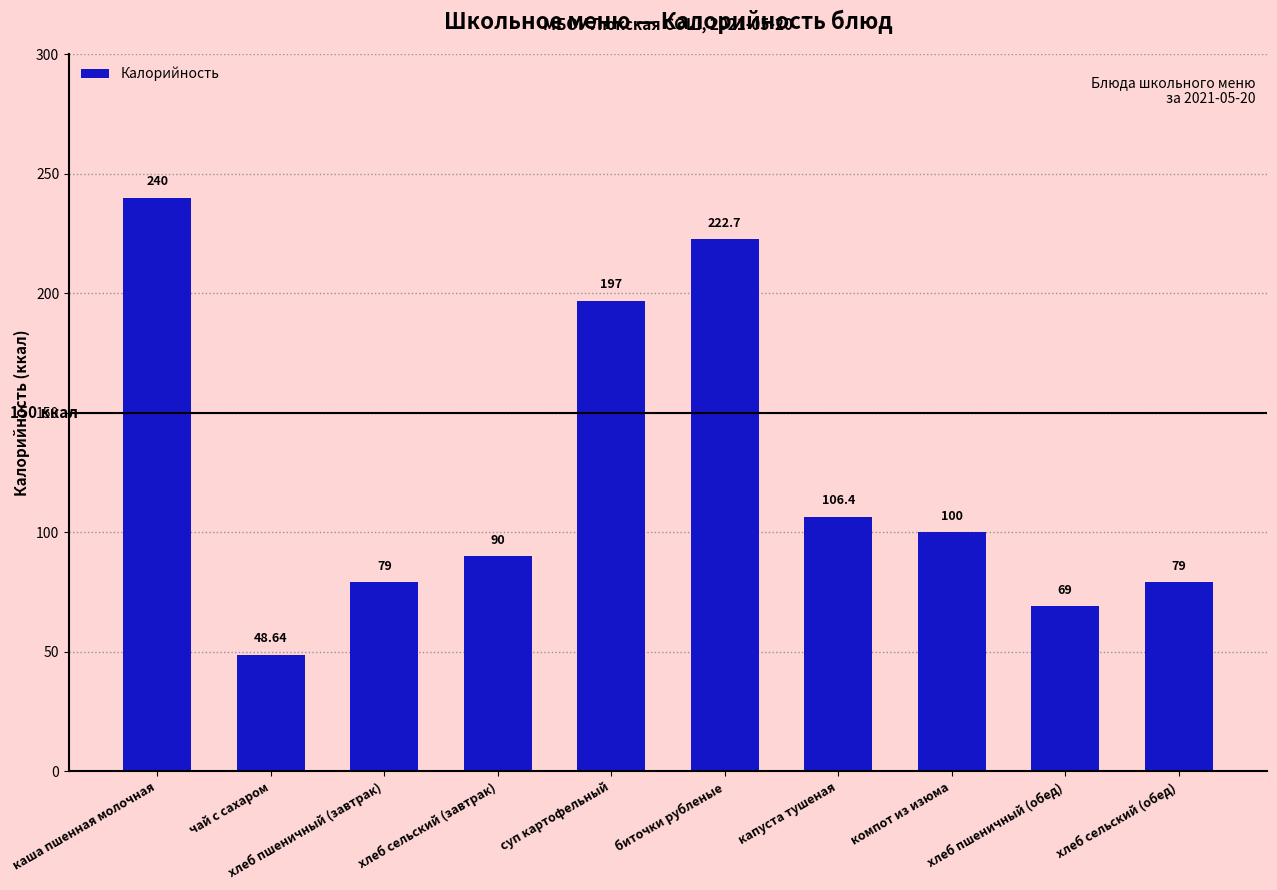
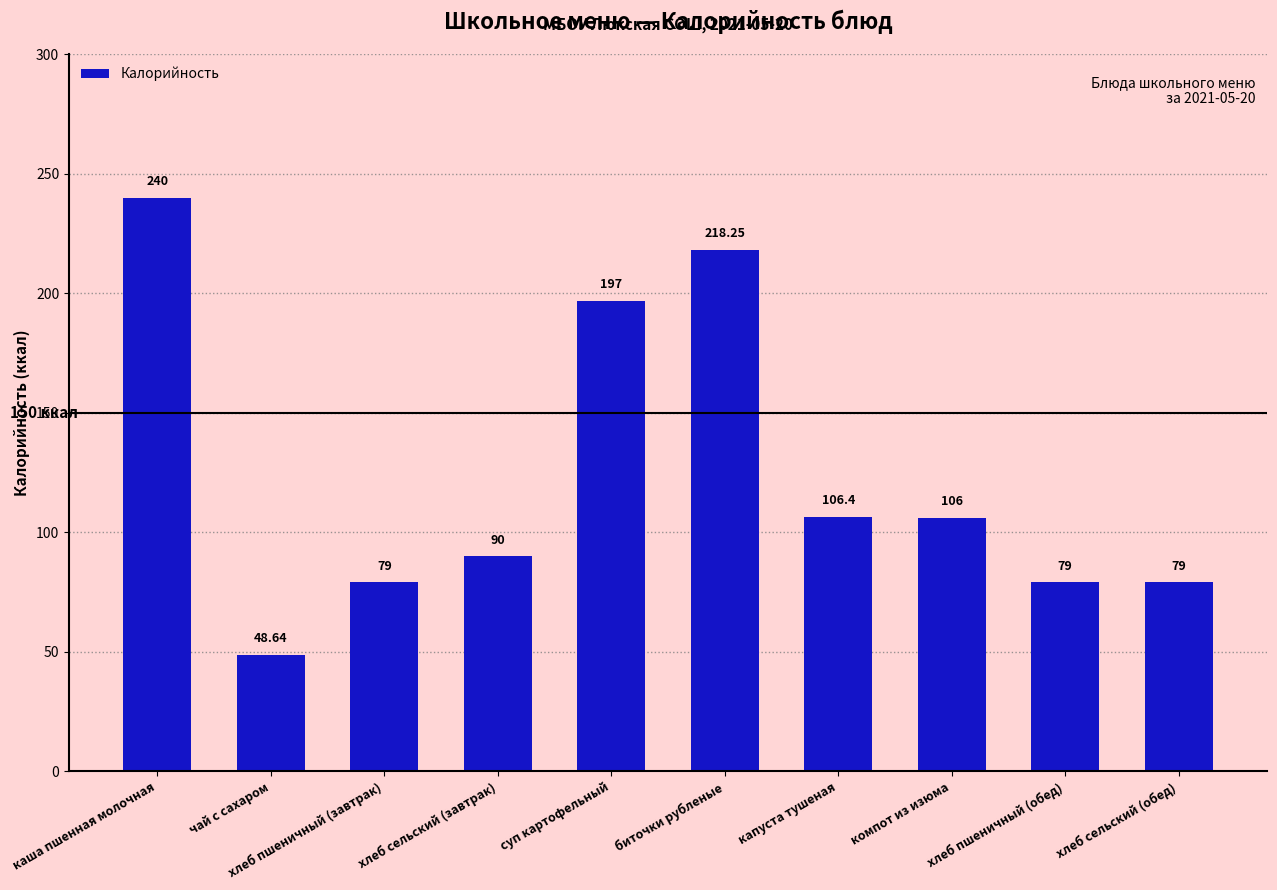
биточки рубленые: 222.7 -> 218.25
компот из изюма: 100 -> 106
хлеб пшеничный (обед): 69 -> 79
